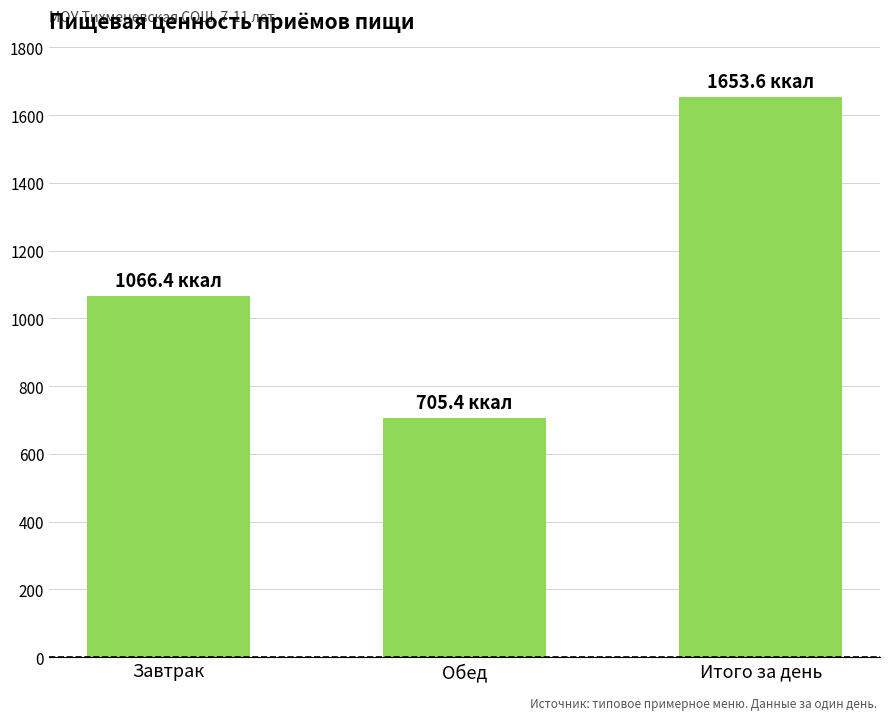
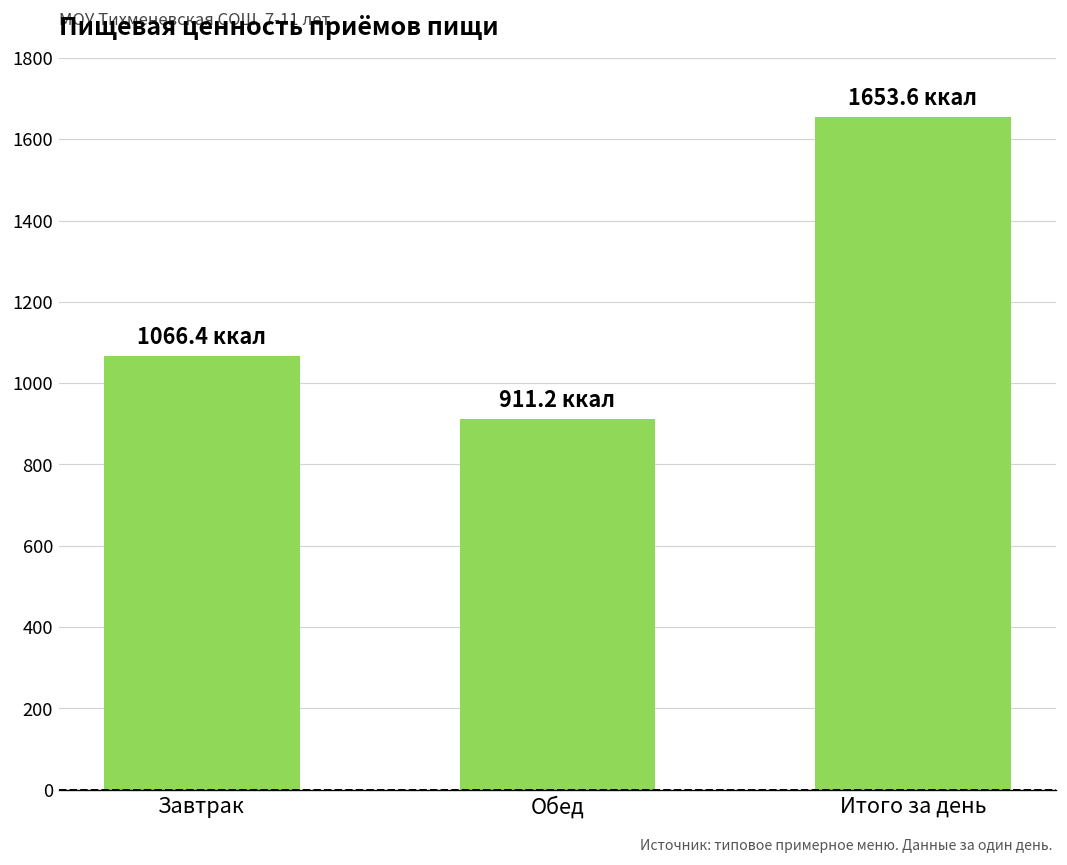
Обед: 705.4 -> 911.2
